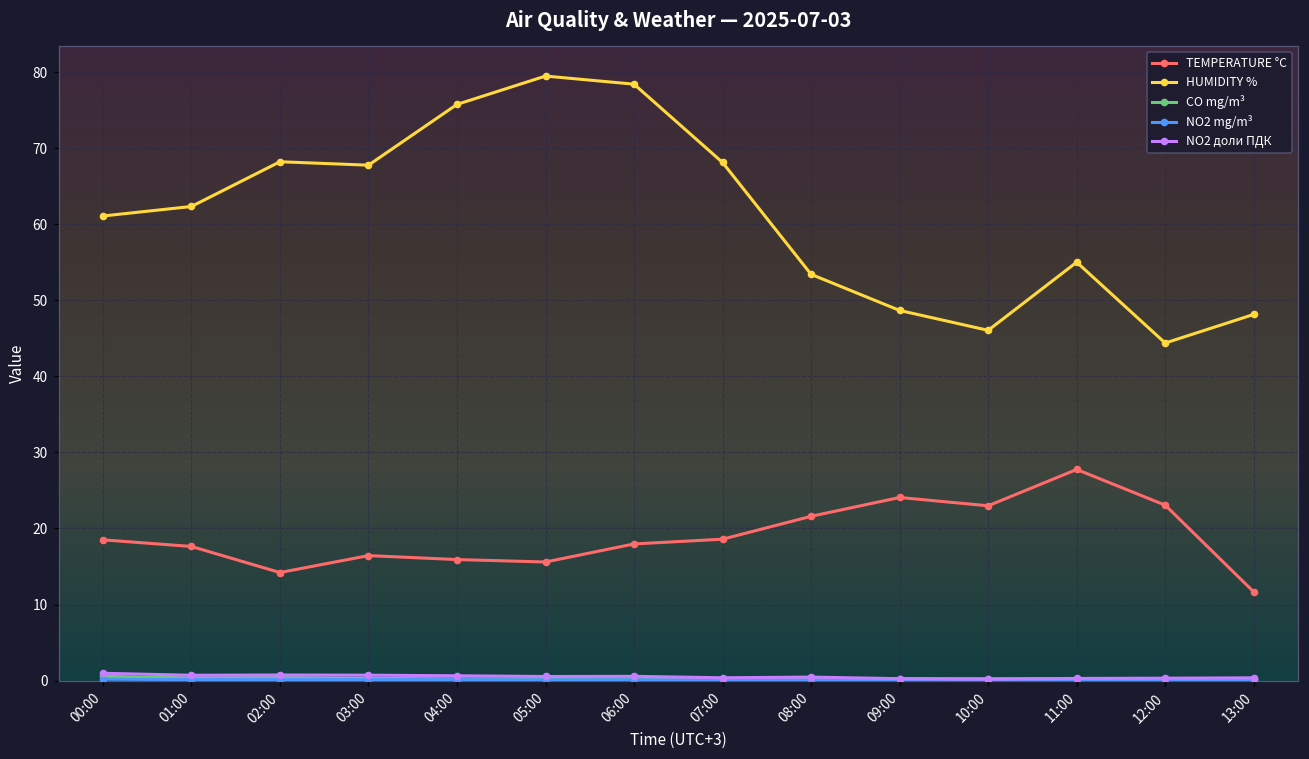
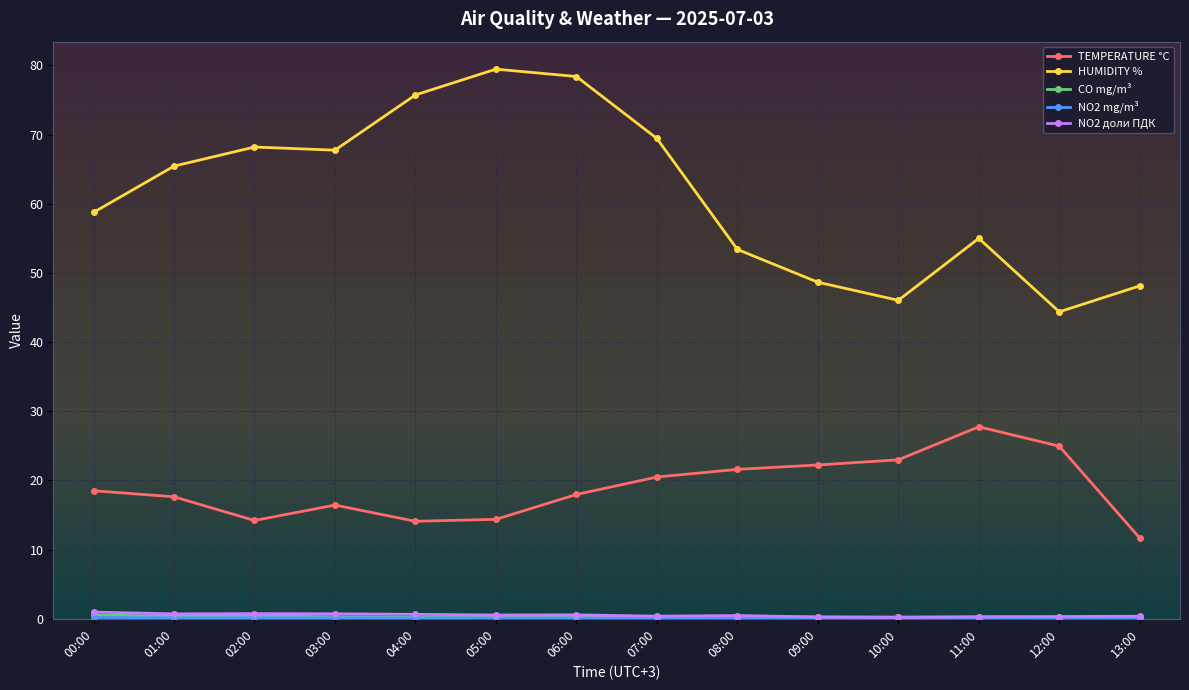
HUMIDITY %, 00:00: 61 -> 59
HUMIDITY %, 01:00: 62 -> 65
TEMPERATURE °C, 04:00: 16 -> 14
TEMPERATURE °C, 05:00: 16 -> 14
TEMPERATURE °C, 07:00: 19 -> 20
HUMIDITY %, 07:00: 68 -> 69
TEMPERATURE °C, 09:00: 24 -> 22
TEMPERATURE °C, 12:00: 23 -> 25
